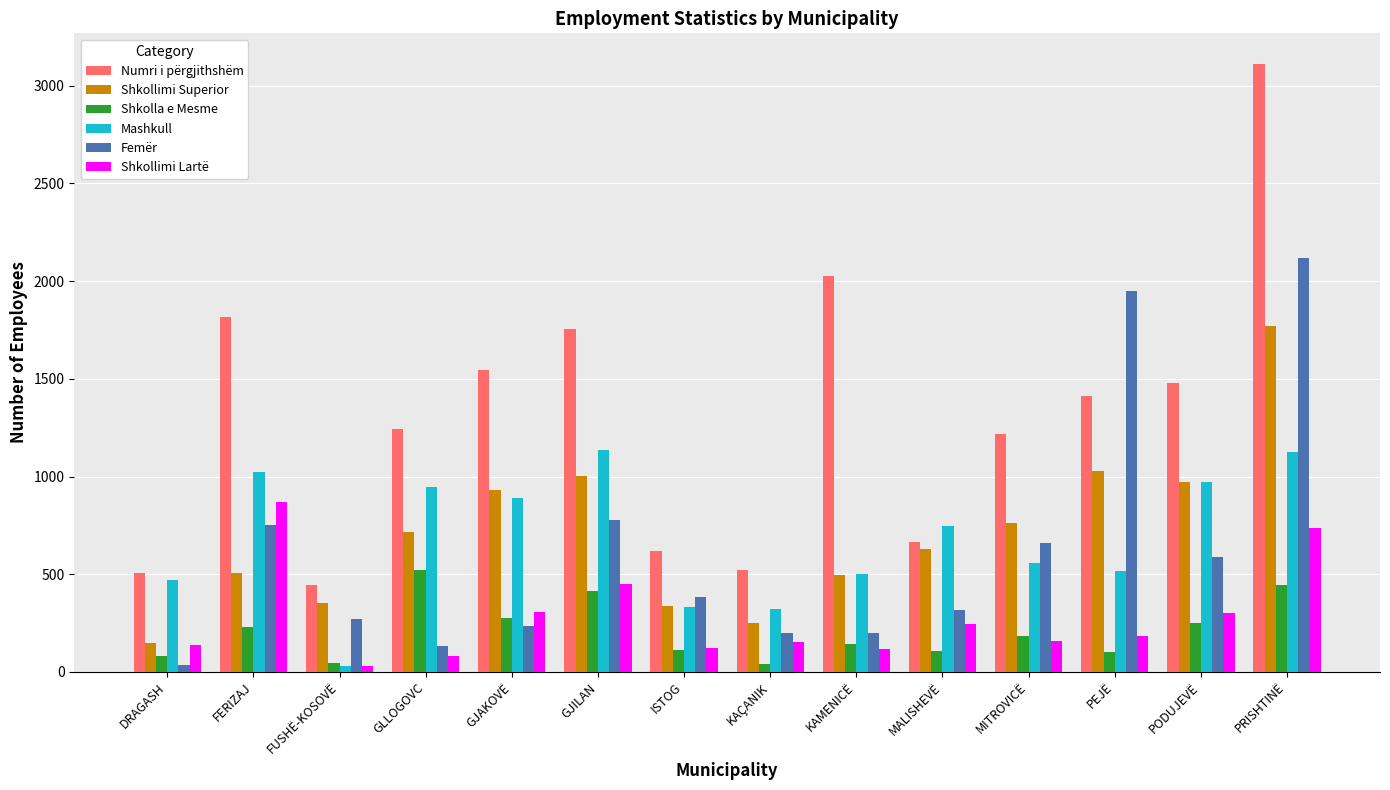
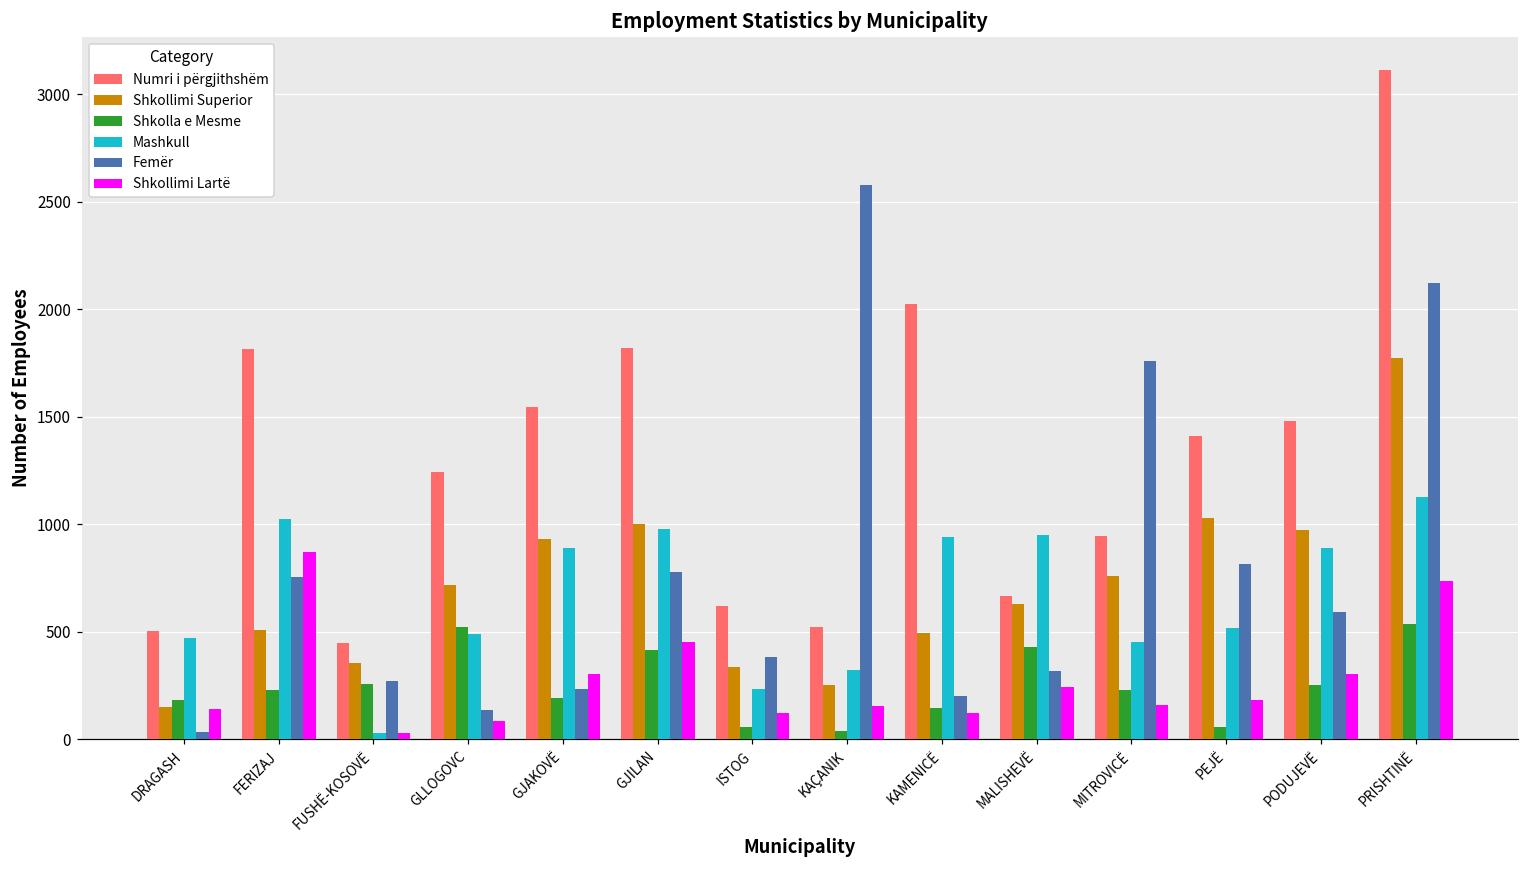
Shkolla e Mesme, DRAGASH: 80 -> 180
Shkolla e Mesme, FUSHË-KOSOVË: 50 -> 260
Mashkull, GLLOGOVC: 950 -> 490
Shkolla e Mesme, GJAKOVË: 280 -> 190
Numri i përgjithshëm, GJILAN: 1760 -> 1820
Mashkull, GJILAN: 1140 -> 980
Shkolla e Mesme, ISTOG: 110 -> 60
Mashkull, ISTOG: 330 -> 230
Femër, KAÇANIK: 200 -> 2580
Mashkull, KAMENICË: 500 -> 940
Shkolla e Mesme, MALISHEVË: 110 -> 430
Mashkull, MALISHEVË: 750 -> 950
Numri i përgjithshëm, MITROVICË: 1220 -> 940
Shkolla e Mesme, MITROVICË: 180 -> 230
Mashkull, MITROVICË: 560 -> 450
Femër, MITROVICË: 660 -> 1760
Shkolla e Mesme, PEJË: 100 -> 50
Femër, PEJË: 1950 -> 810
Mashkull, PODUJEVË: 970 -> 890
Shkolla e Mesme, PRISHTINË: 440 -> 540
